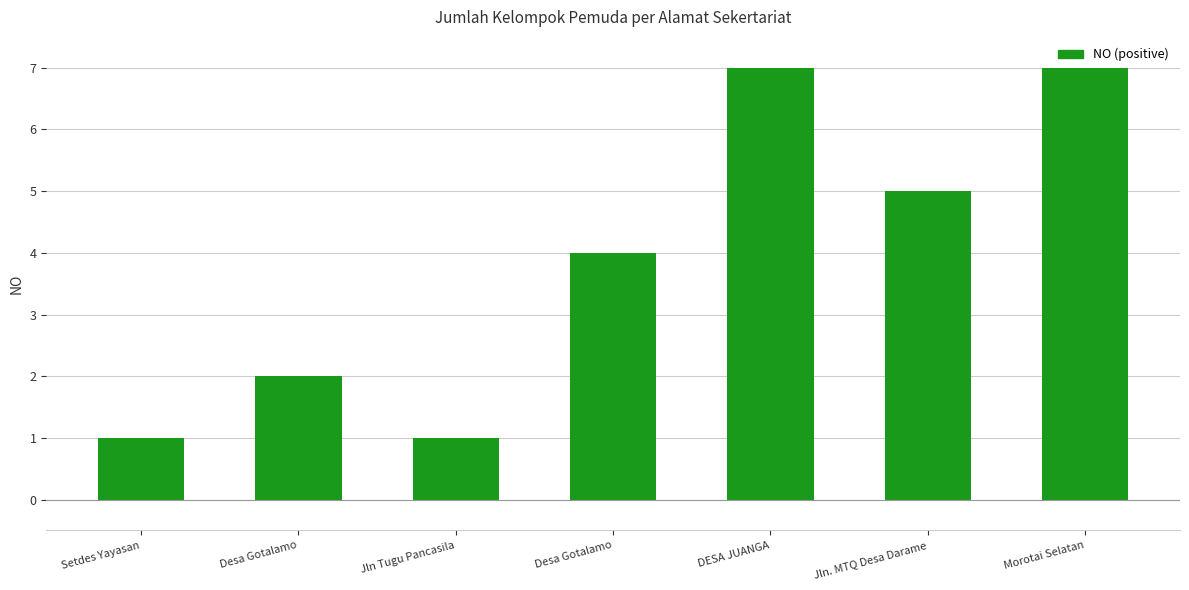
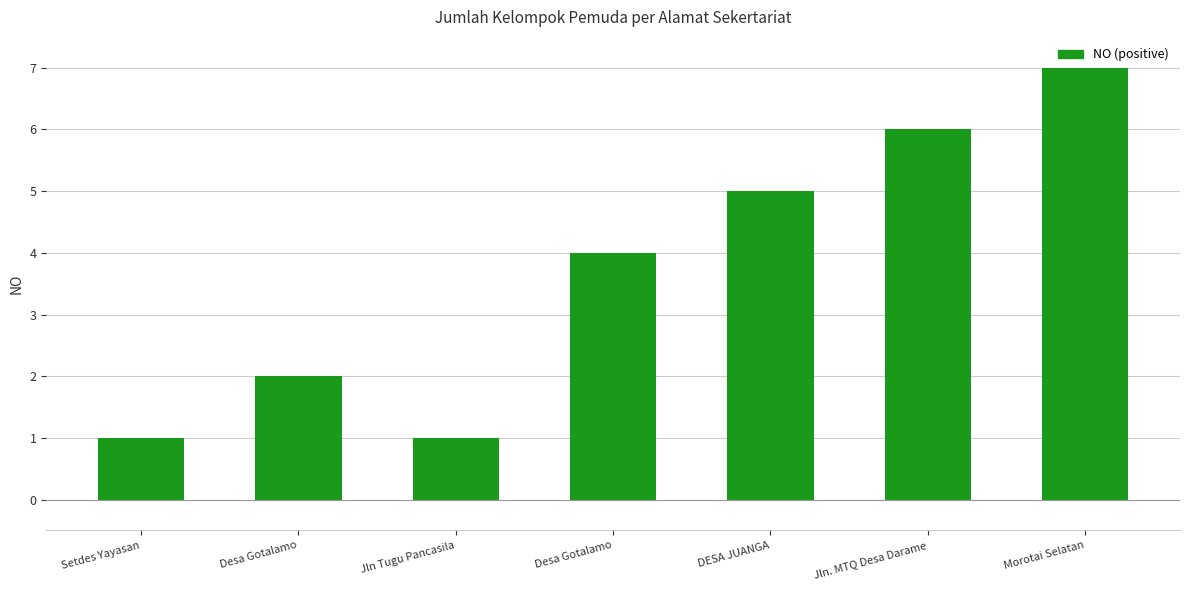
DESA JUANGA: 7 -> 5
Jln. MTQ Desa Darame: 5 -> 6
